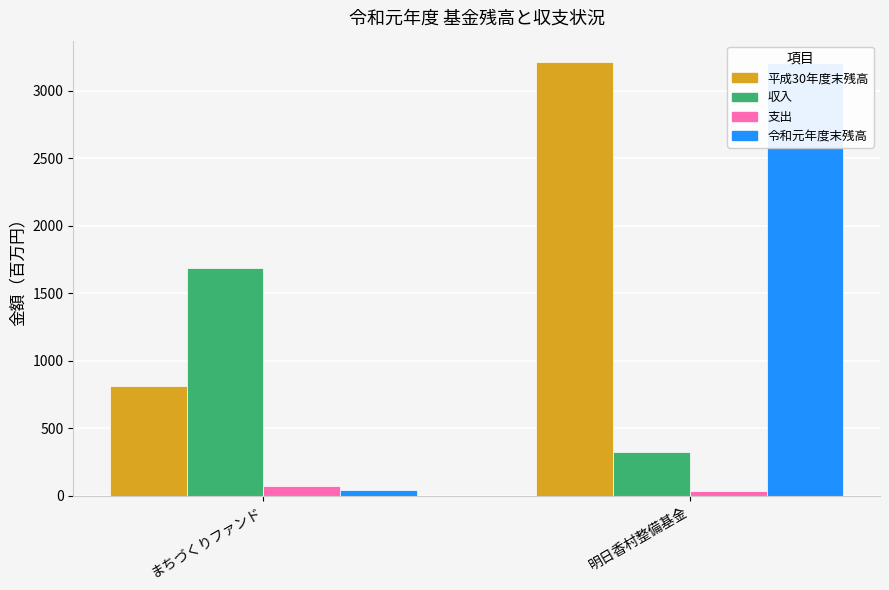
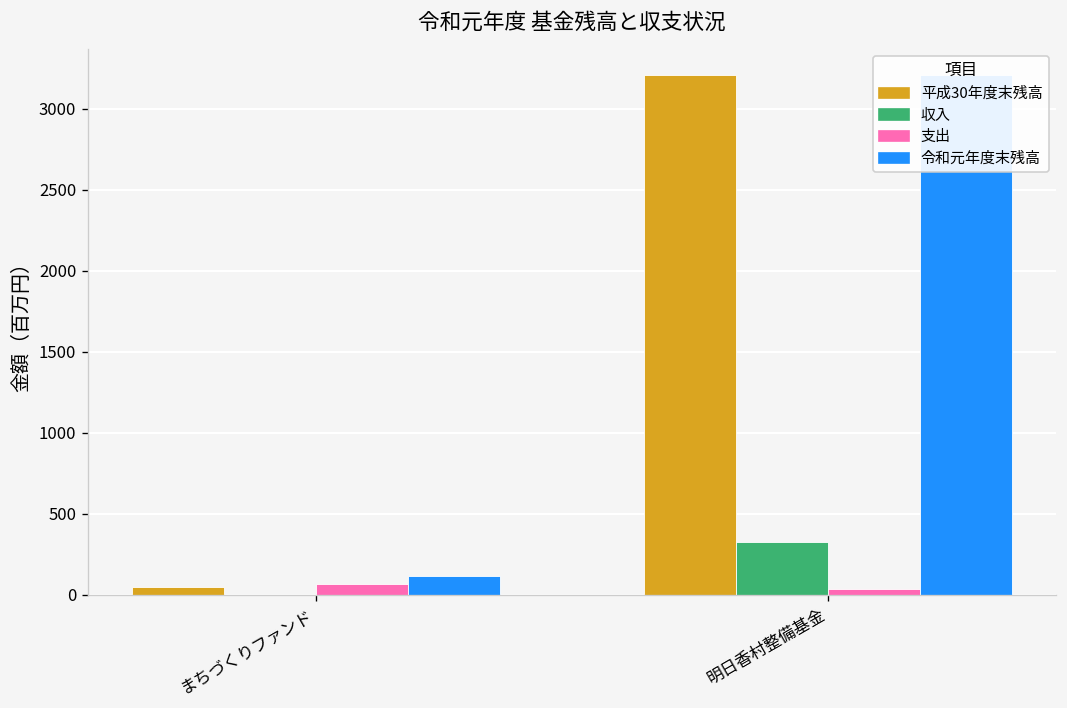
平成30年度末残高, まちづくりファンド: 810 -> 50
収入, まちづくりファンド: 1690 -> 0
令和元年度末残高, まちづくりファンド: 40 -> 120
